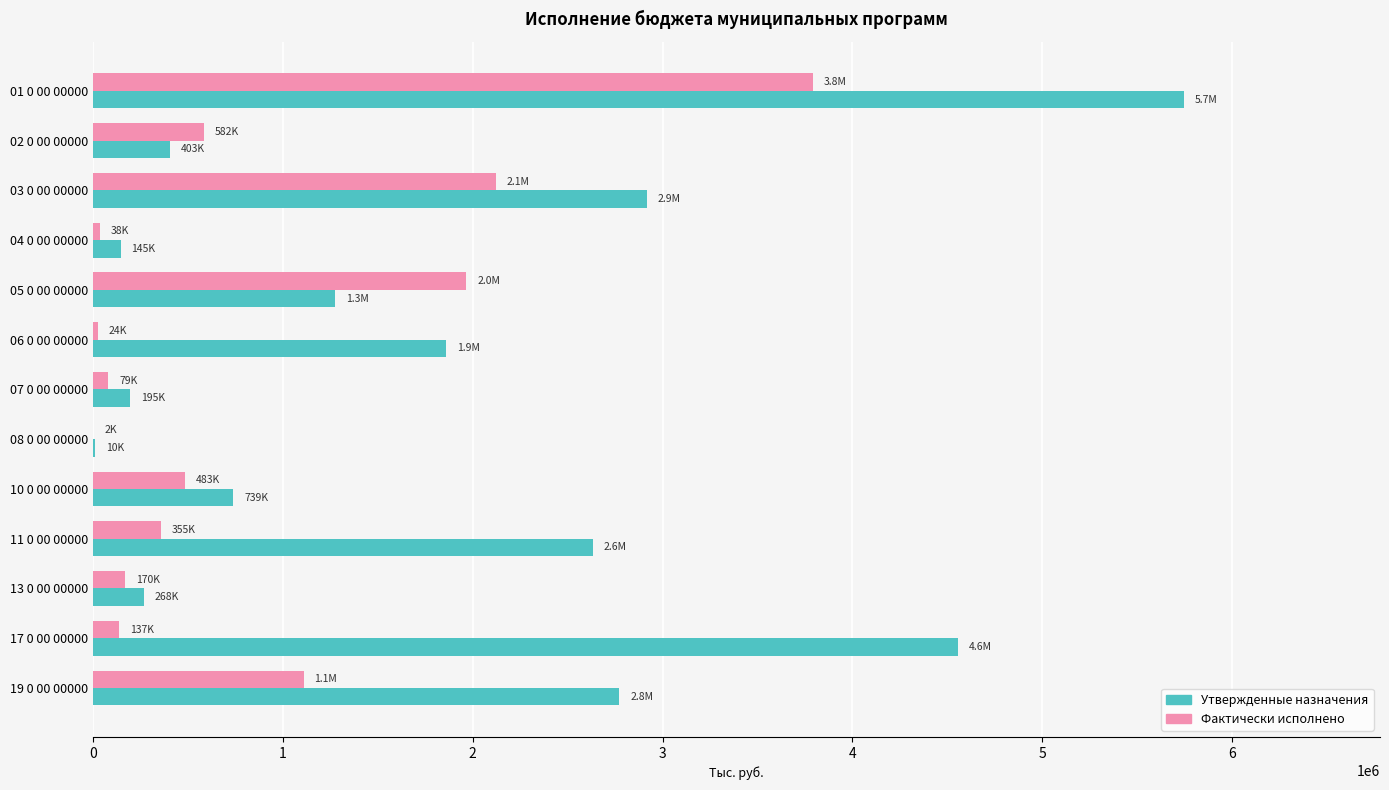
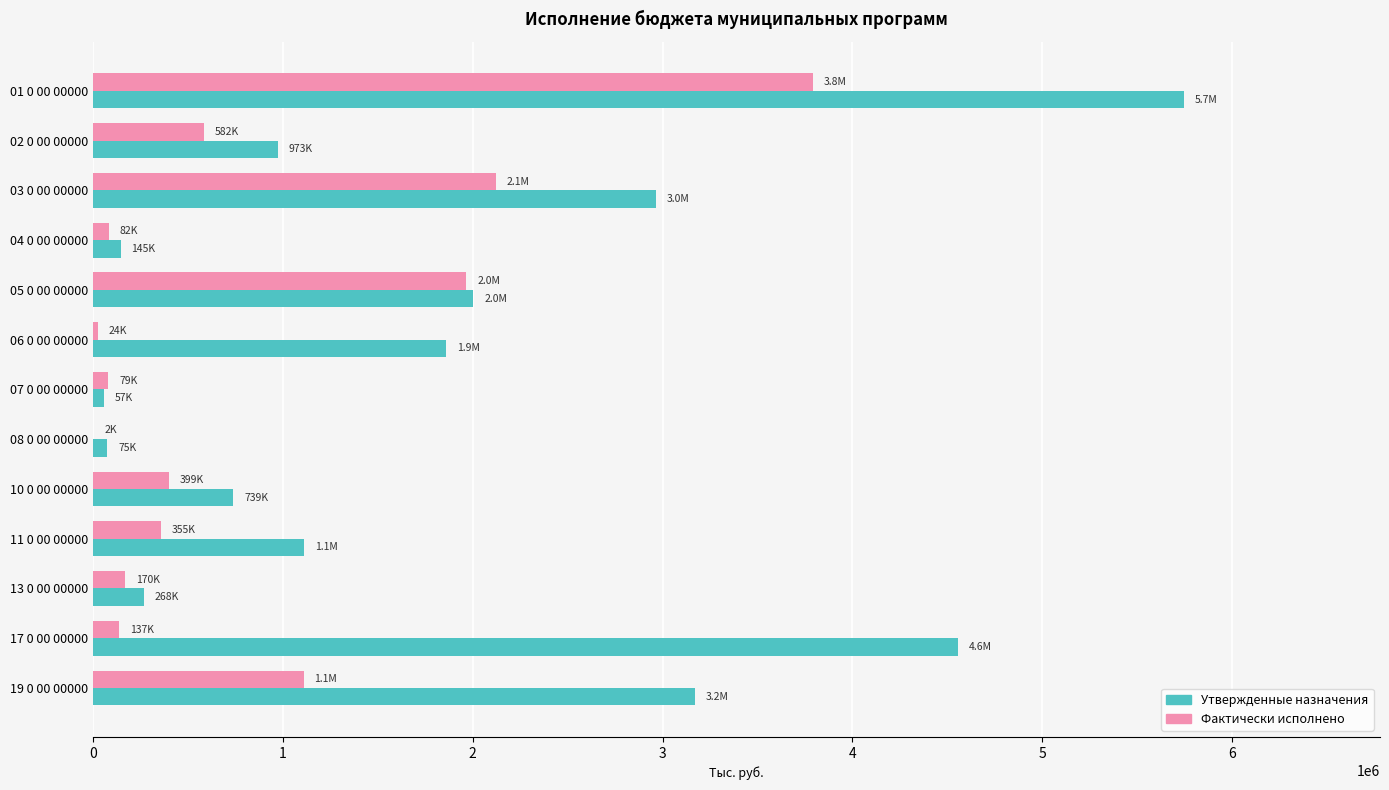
Утвержденные назначения, 02 0 00 00000: 403K -> 973K
Утвержденные назначения, 03 0 00 00000: 2.9M -> 3.0M
Фактически исполнено, 04 0 00 00000: 38K -> 82K
Утвержденные назначения, 05 0 00 00000: 1.3M -> 2.0M
Утвержденные назначения, 07 0 00 00000: 195K -> 57K
Утвержденные назначения, 08 0 00 00000: 10K -> 75K
Фактически исполнено, 10 0 00 00000: 483K -> 399K
Утвержденные назначения, 11 0 00 00000: 2.6M -> 1.1M
Утвержденные назначения, 19 0 00 00000: 2.8M -> 3.2M
